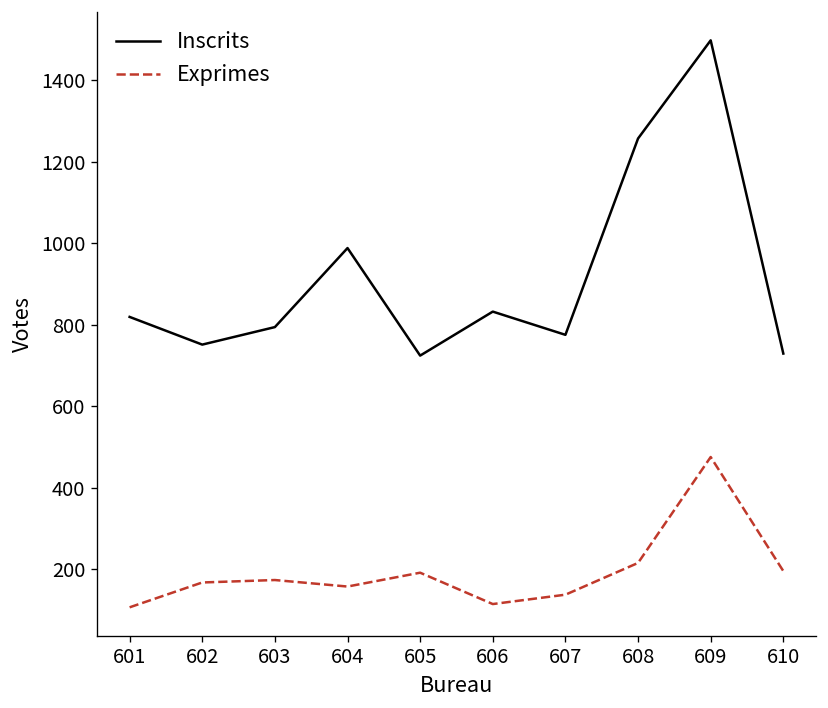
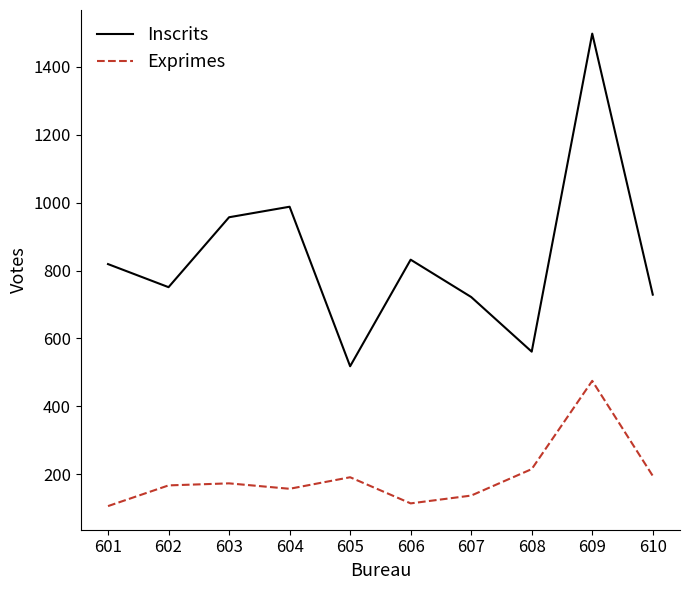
Inscrits, 603: 790 -> 960
Inscrits, 605: 720 -> 520
Inscrits, 607: 780 -> 720
Inscrits, 608: 1260 -> 560
